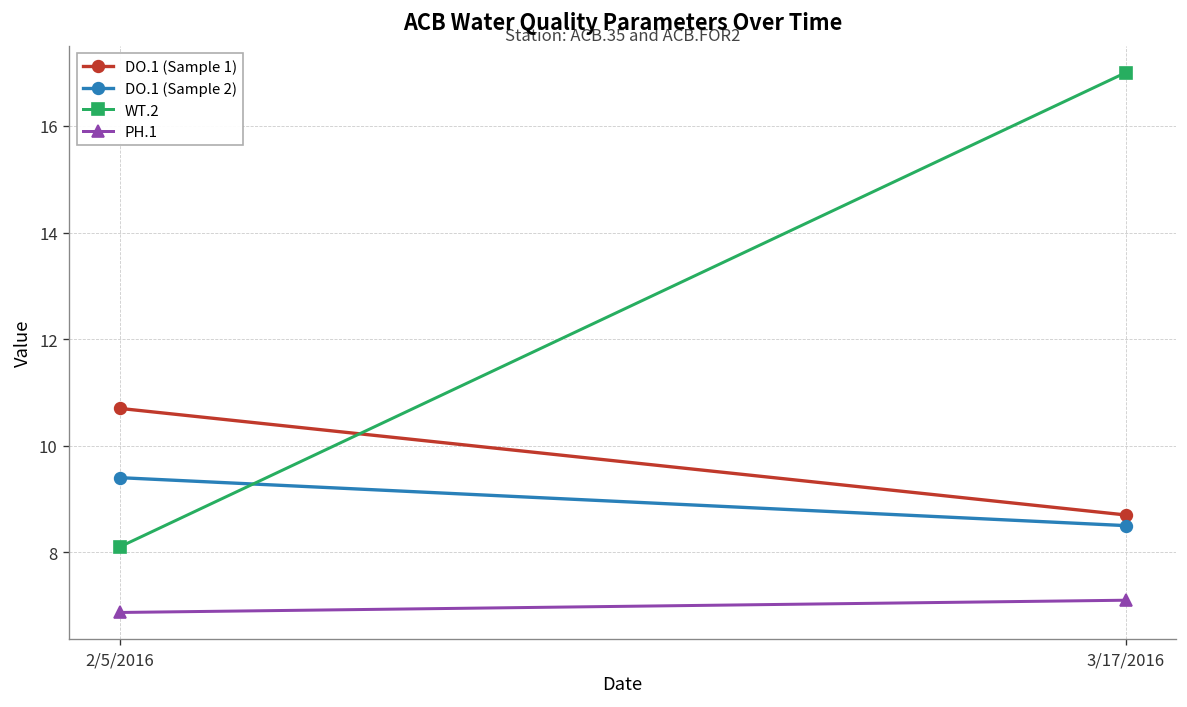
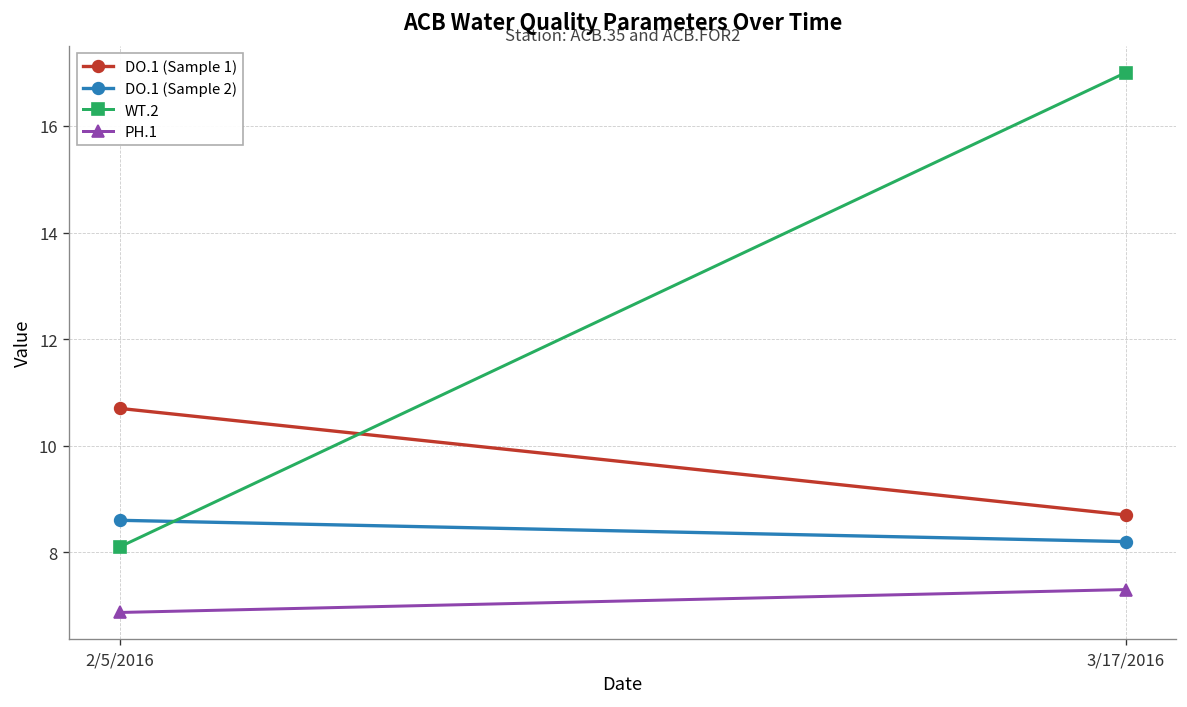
DO.1 (Sample 2), 2/5/2016: 9.4 -> 8.6
DO.1 (Sample 2), 3/17/2016: 8.5 -> 8.2
PH.1, 3/17/2016: 7.1 -> 7.3
